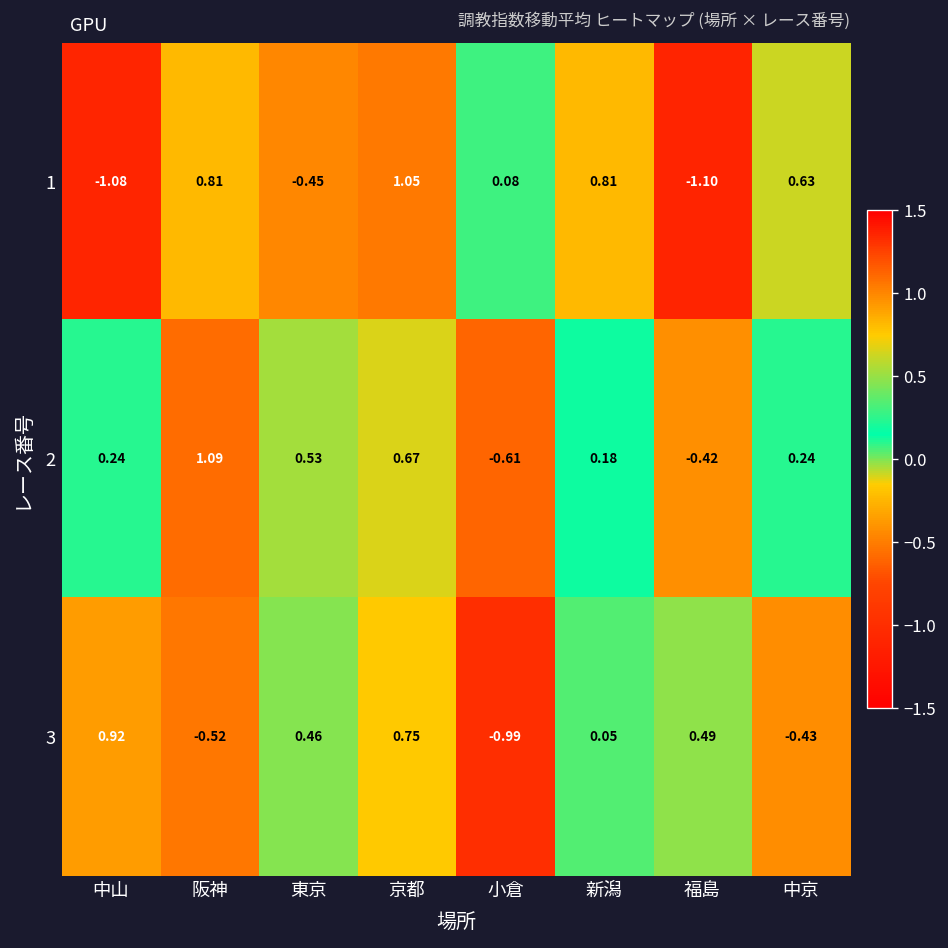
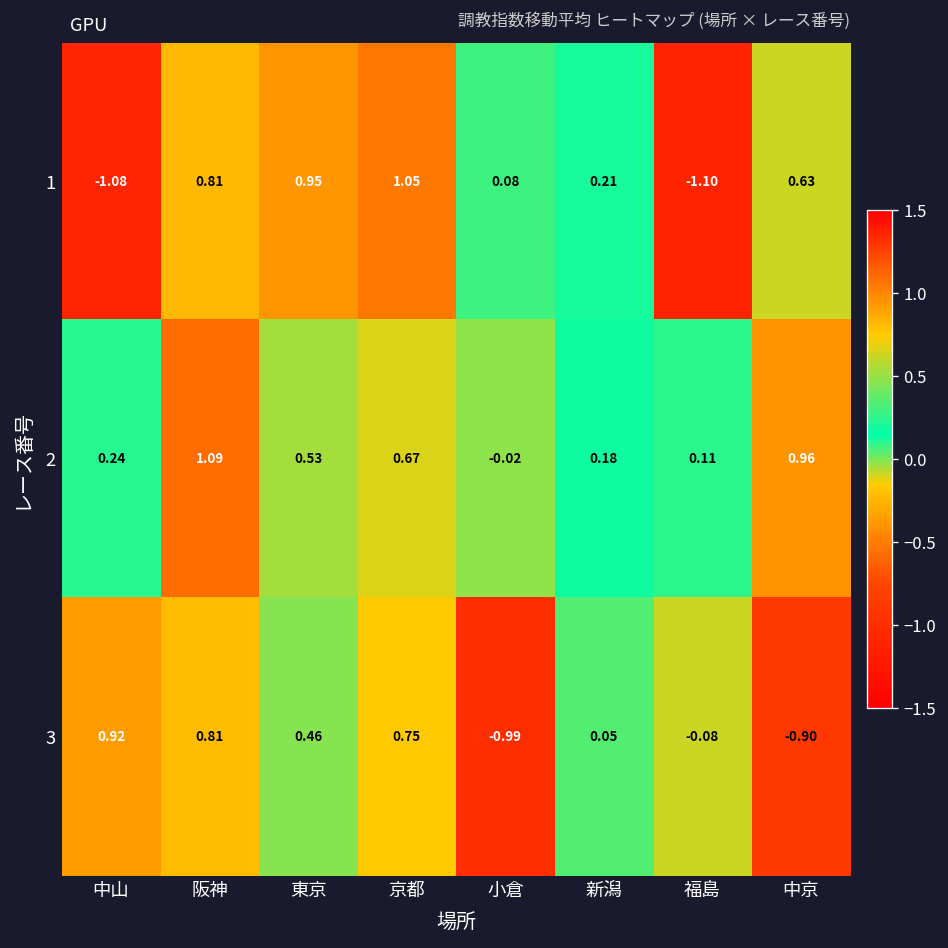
1, 東京: -0.45 -> 0.95
1, 新潟: 0.81 -> 0.21
2, 小倉: -0.61 -> -0.02
2, 福島: -0.42 -> 0.11
2, 中京: 0.24 -> 0.96
3, 阪神: -0.52 -> 0.81
3, 福島: 0.49 -> -0.08
3, 中京: -0.43 -> -0.90
